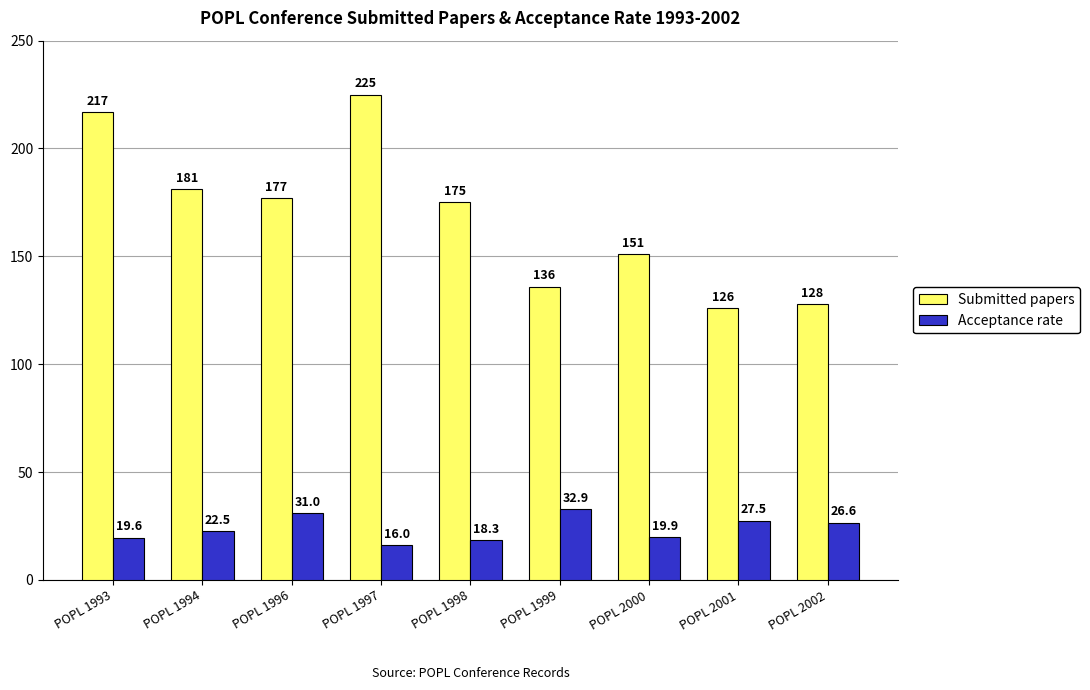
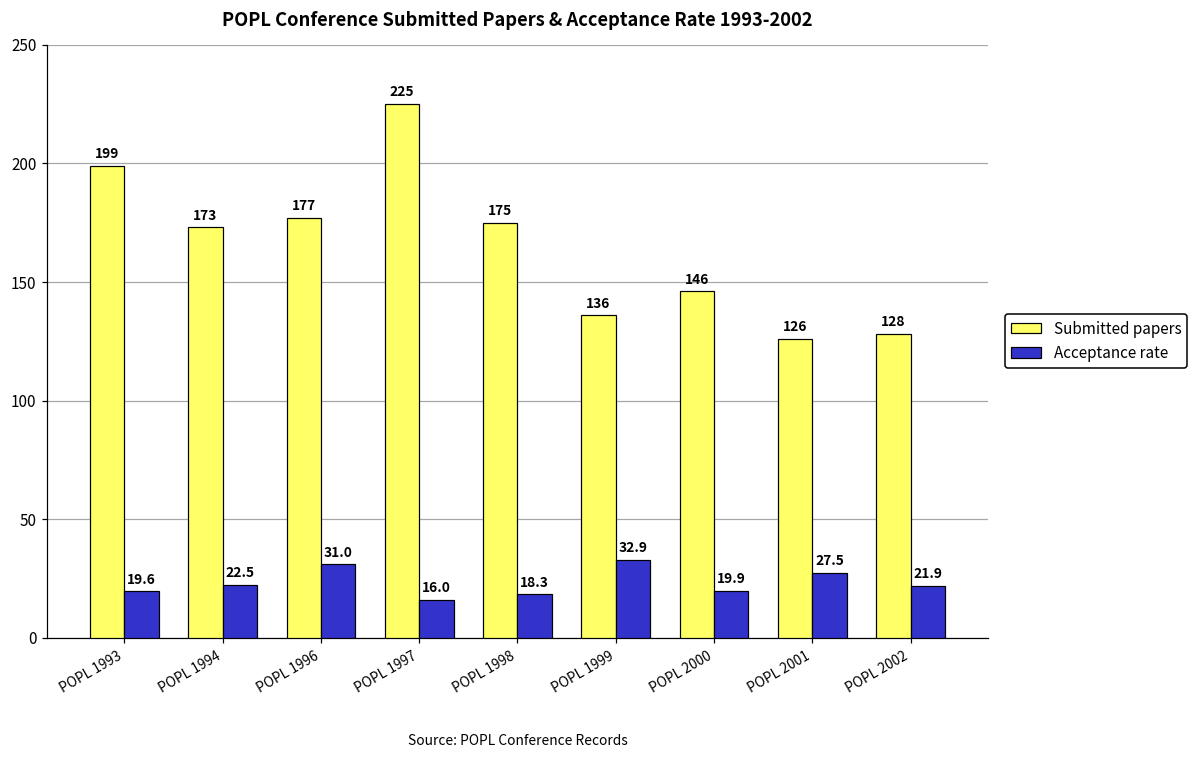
Submitted papers, POPL 1993: 217 -> 199
Submitted papers, POPL 1994: 181 -> 173
Submitted papers, POPL 2000: 151 -> 146
Acceptance rate, POPL 2002: 26.6 -> 21.9
